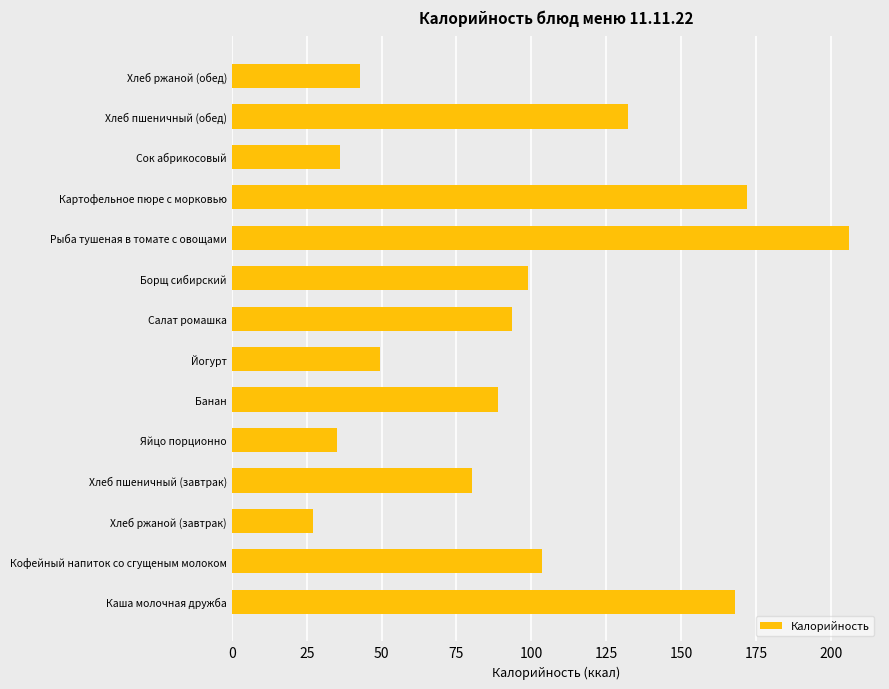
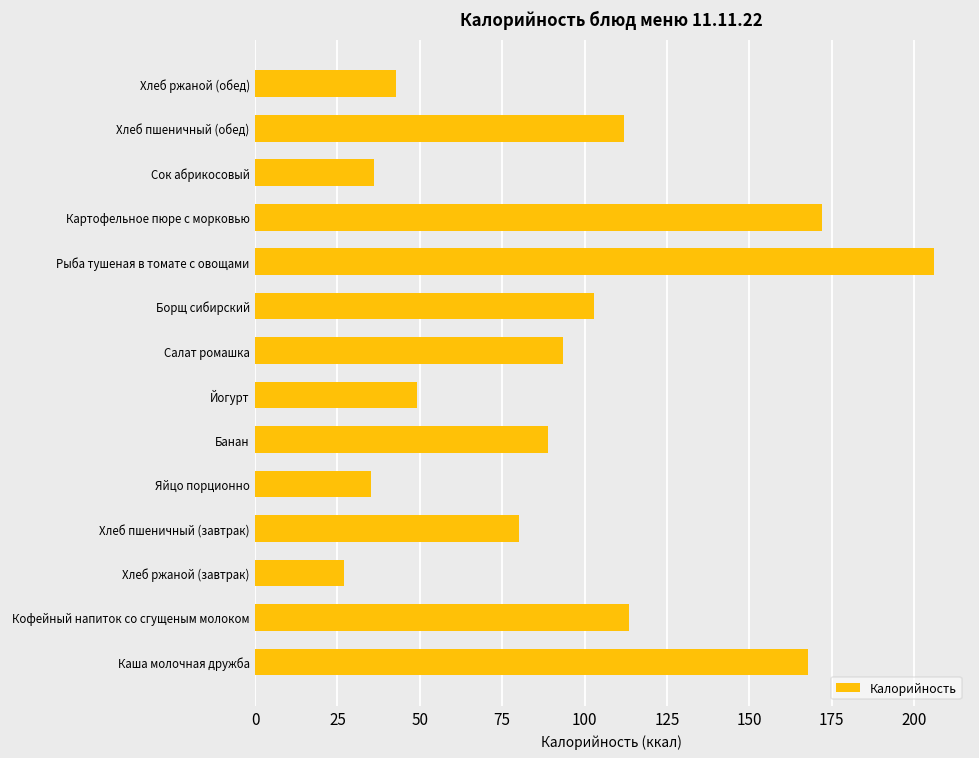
Хлеб пшеничный (обед): 132 -> 112
Борщ сибирский: 99 -> 103
Кофейный напиток со сгущеным молоком: 104 -> 113
